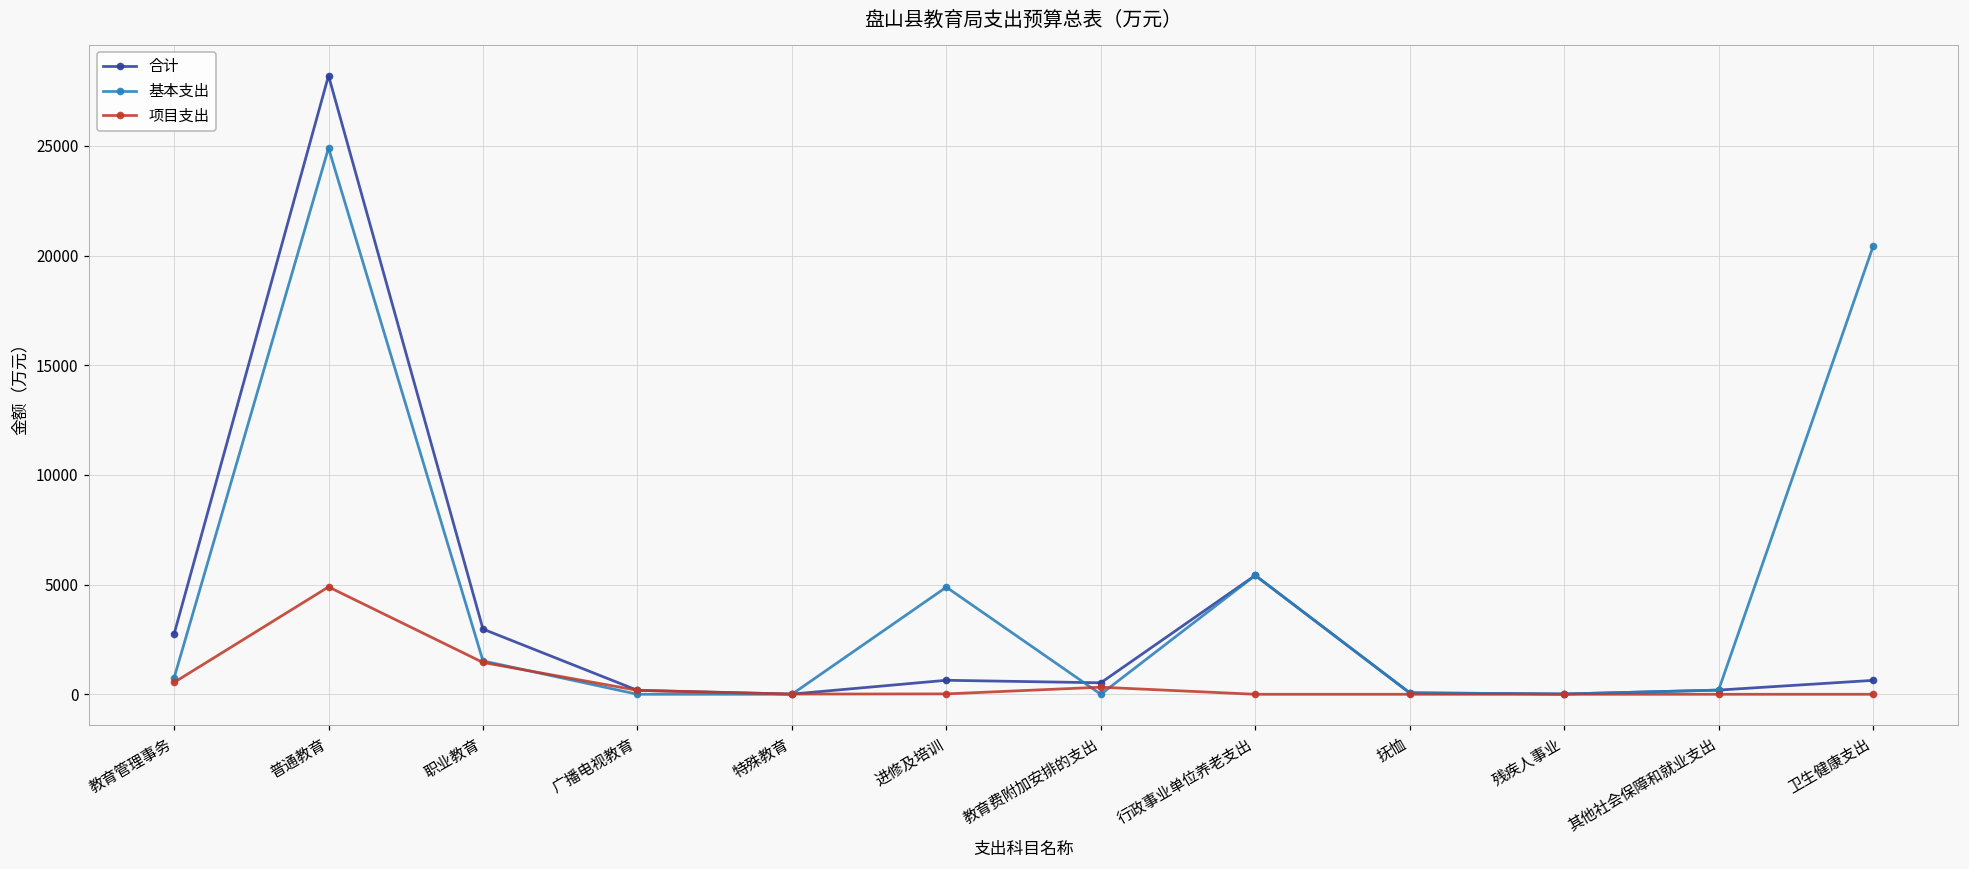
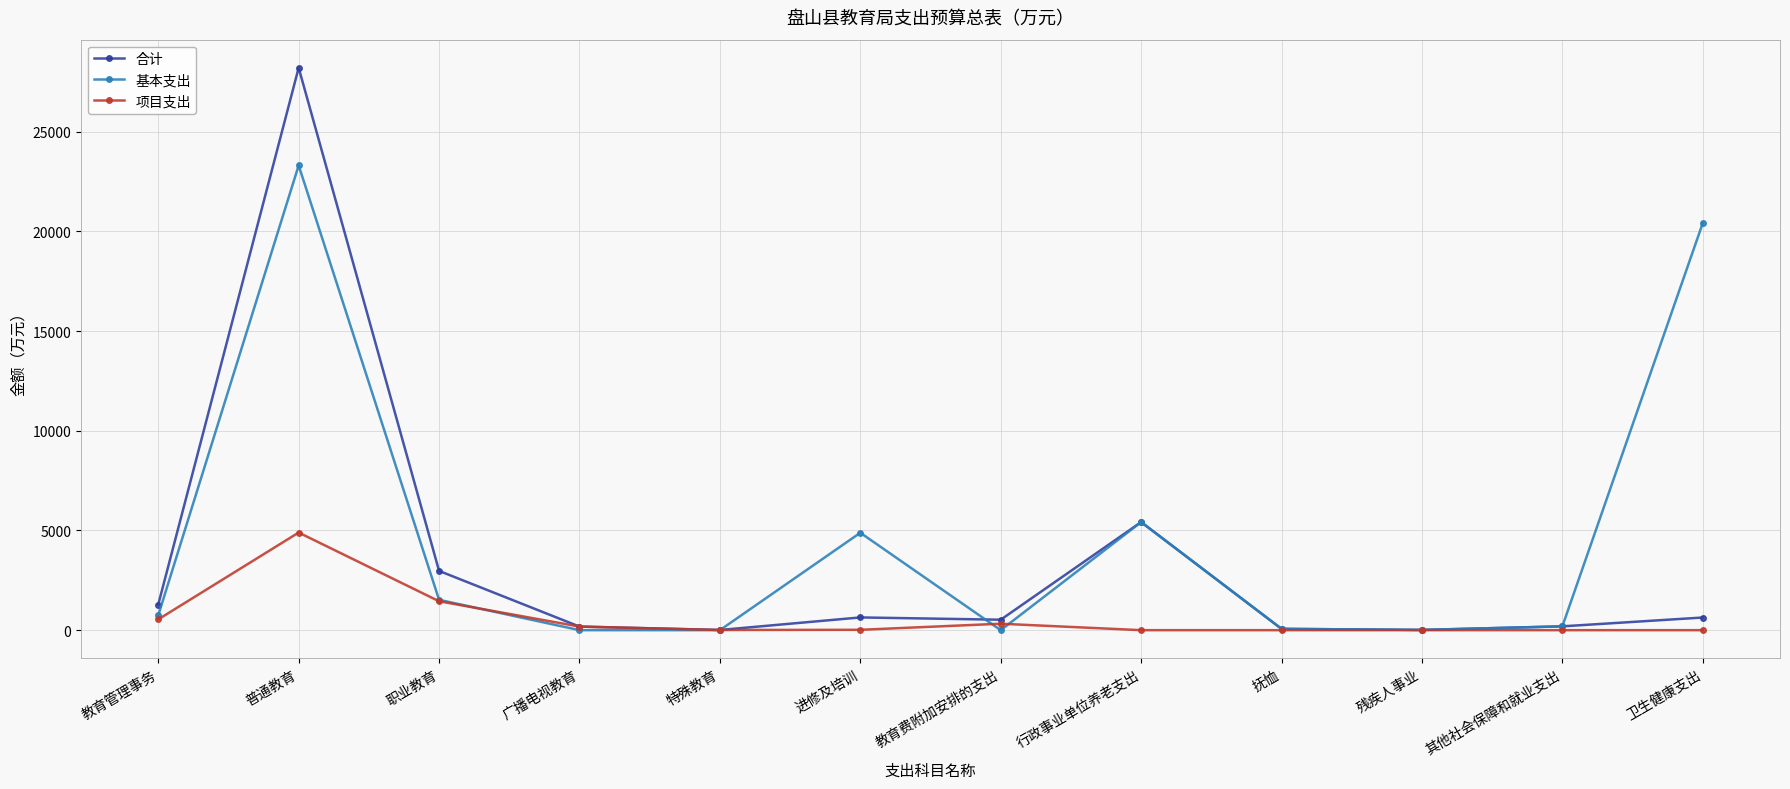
合计, 教育管理事务: 2700 -> 1300
基本支出, 普通教育: 24900 -> 23300
